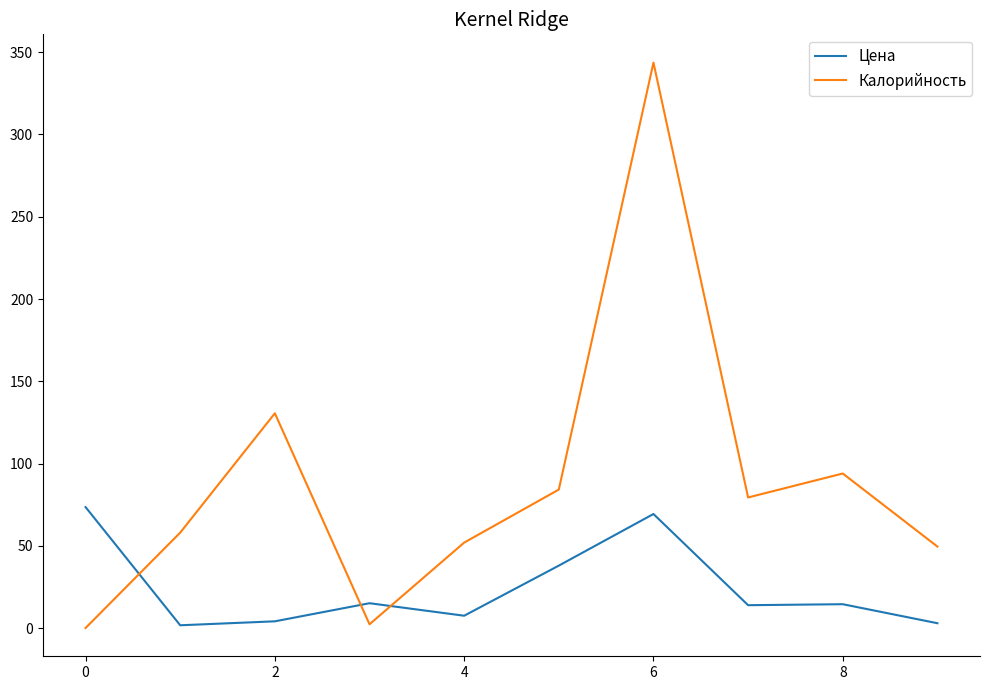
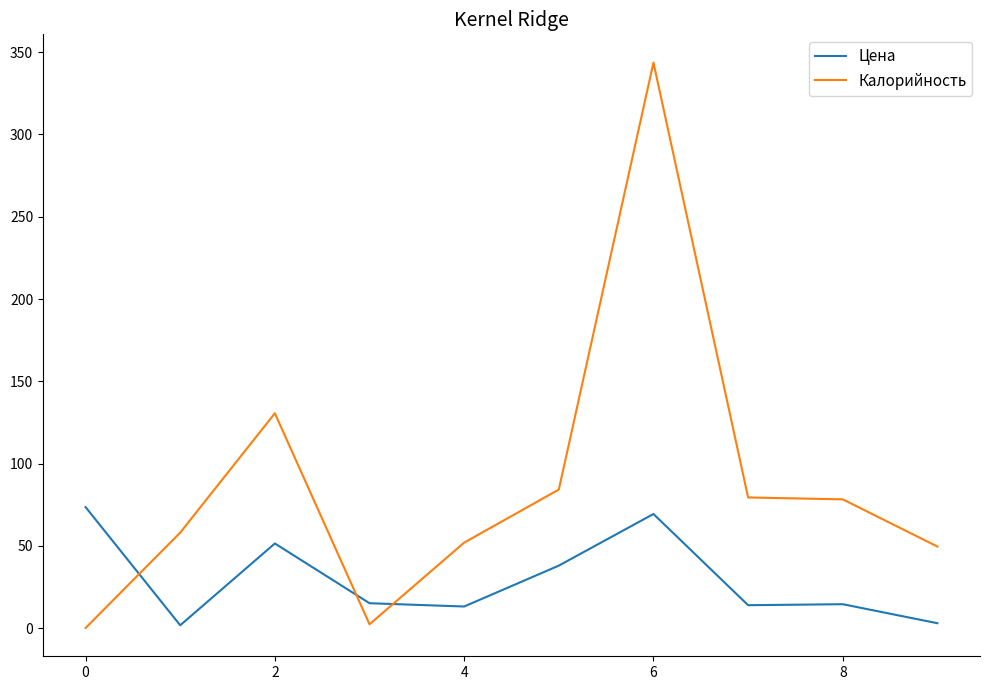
Цена, 2: 4 -> 52
Цена, 4: 8 -> 13
Калорийность, 8: 94 -> 78
